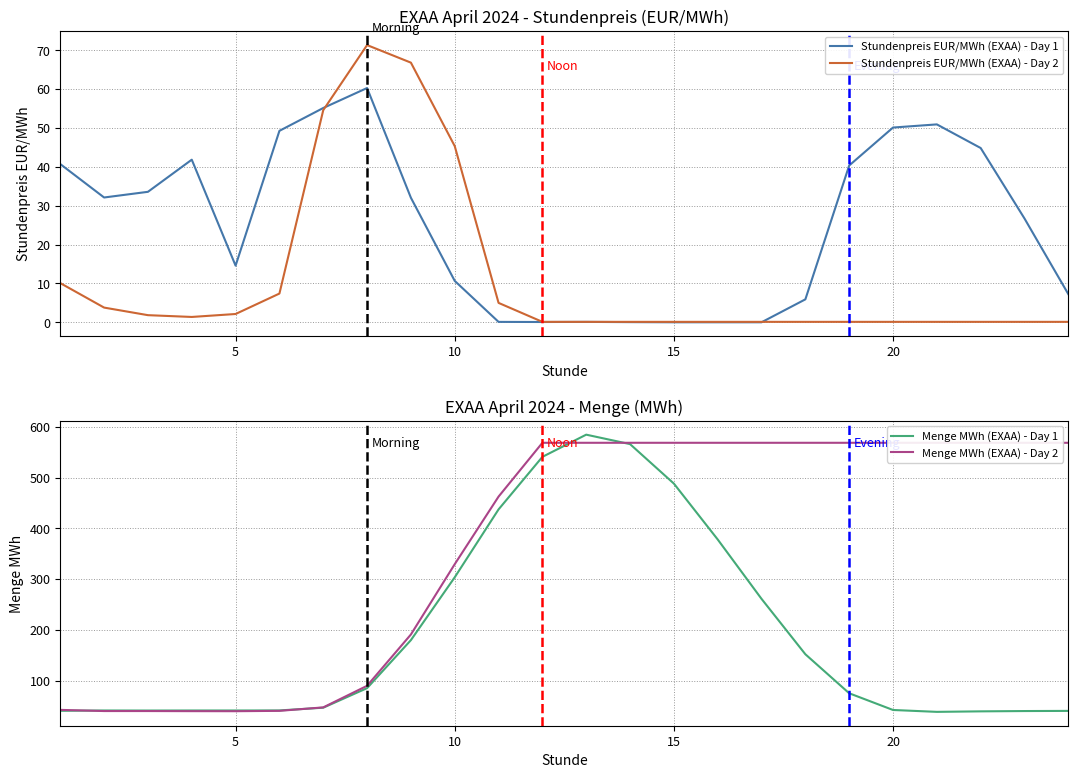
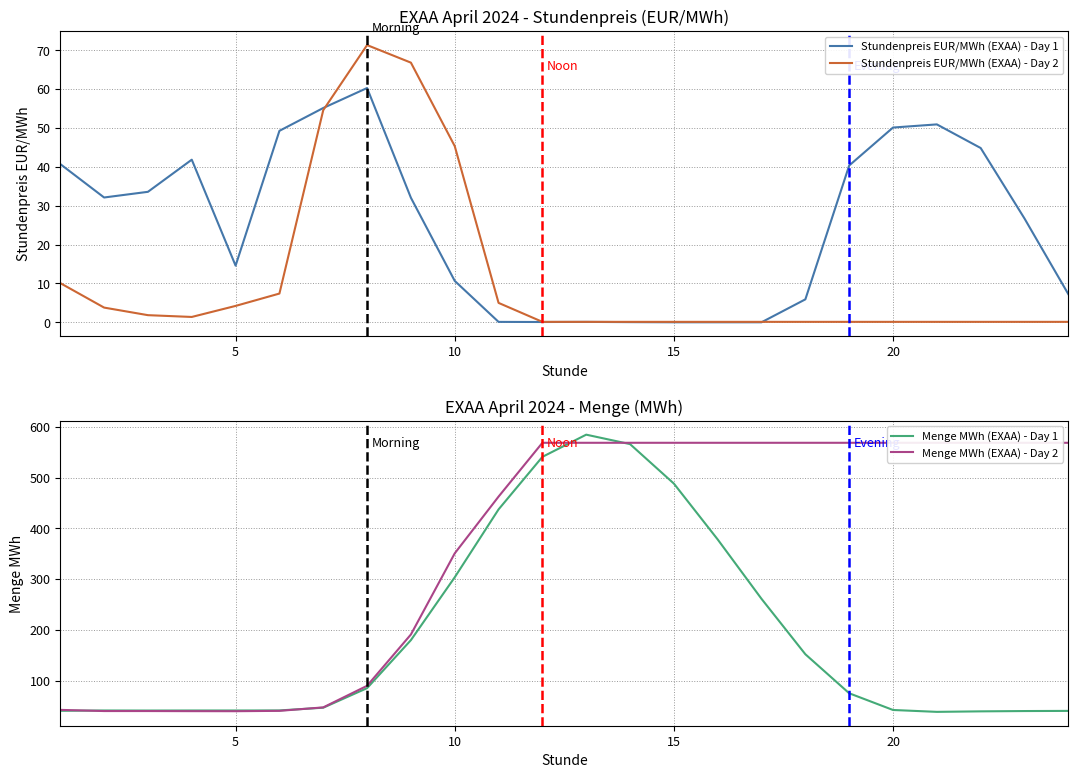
EXAA April 2024 - Stundenpreis (EUR/MWh), Stundenpreis EUR/MWh (EXAA) - Day 2, 5: 2 -> 4
EXAA April 2024 - Menge (MWh), Menge MWh (EXAA) - Day 2, 10: 330 -> 350
